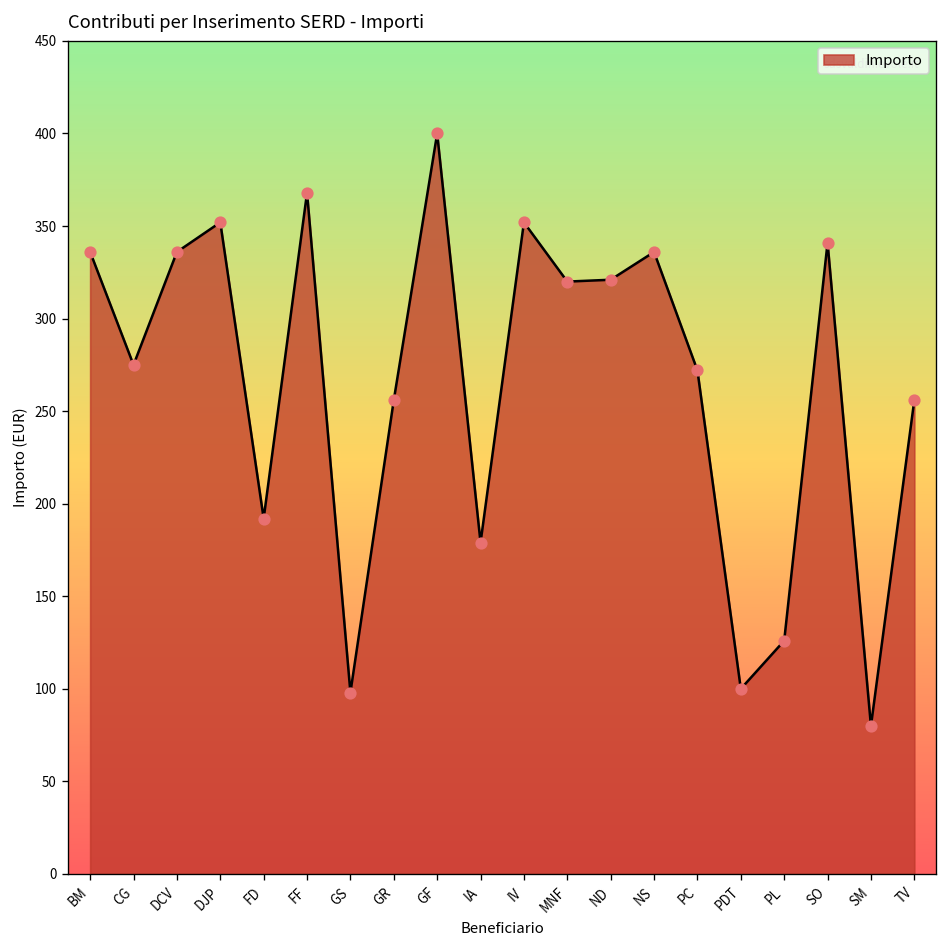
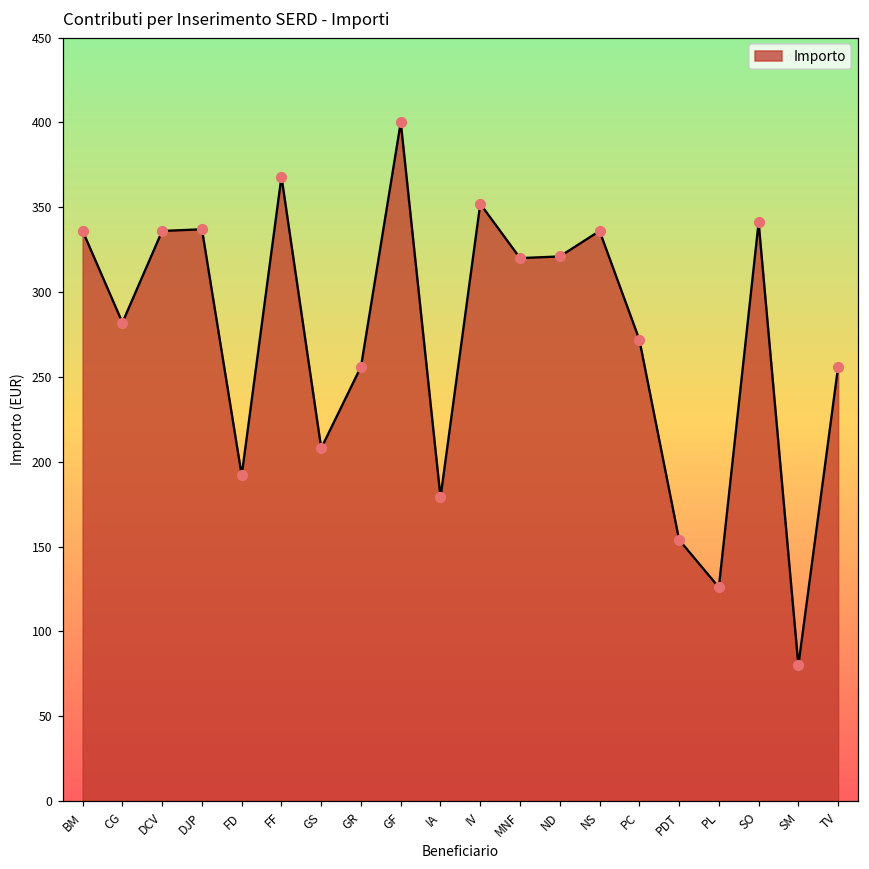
CG: 275 -> 282
DJP: 352 -> 337
GS: 98 -> 208
PDT: 100 -> 154
